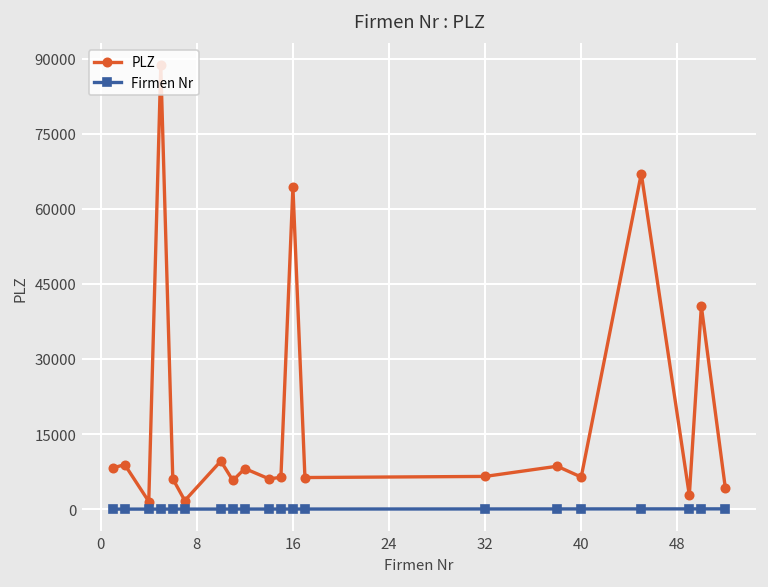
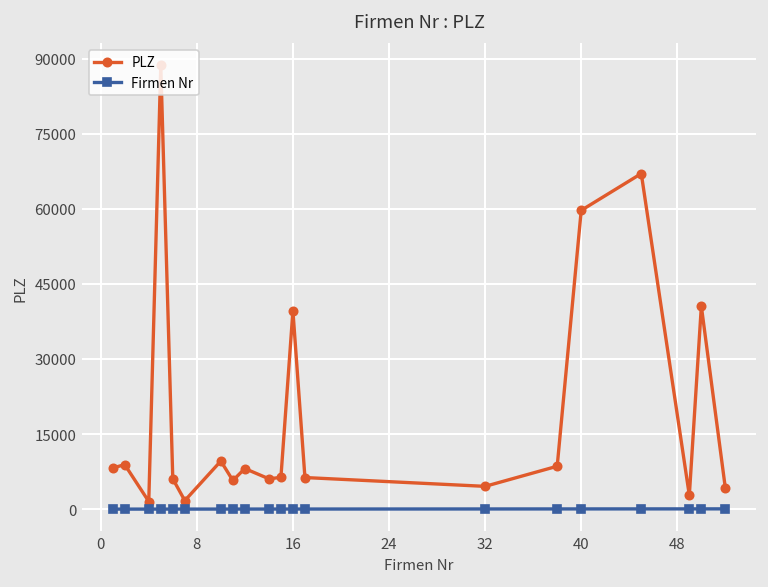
PLZ, 16: 64000 -> 40000
PLZ, 32: 7000 -> 5000
PLZ, 40: 6000 -> 60000
